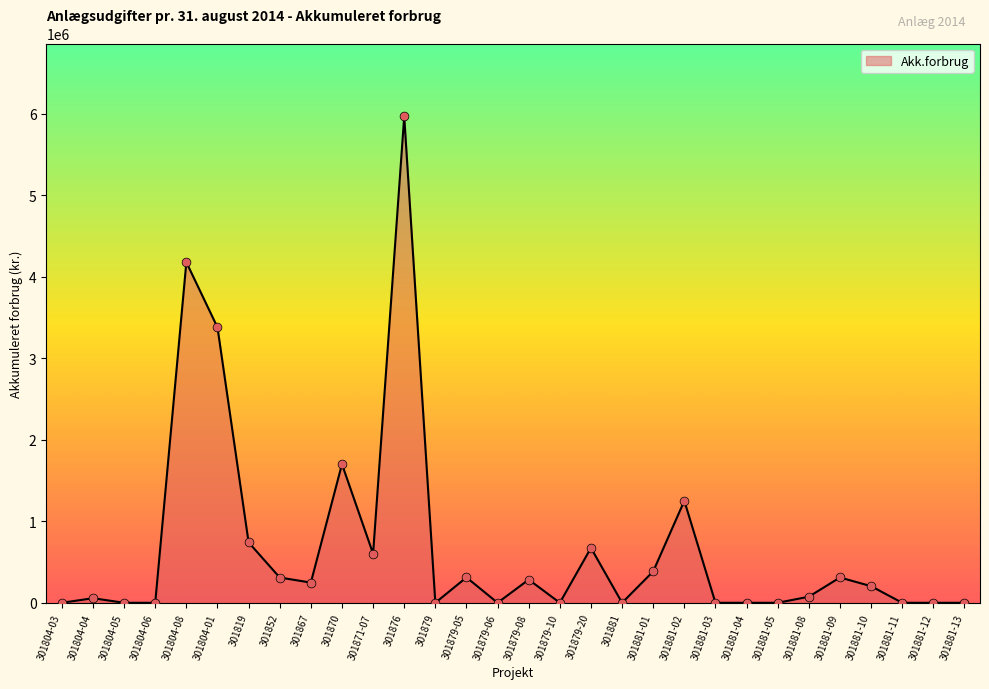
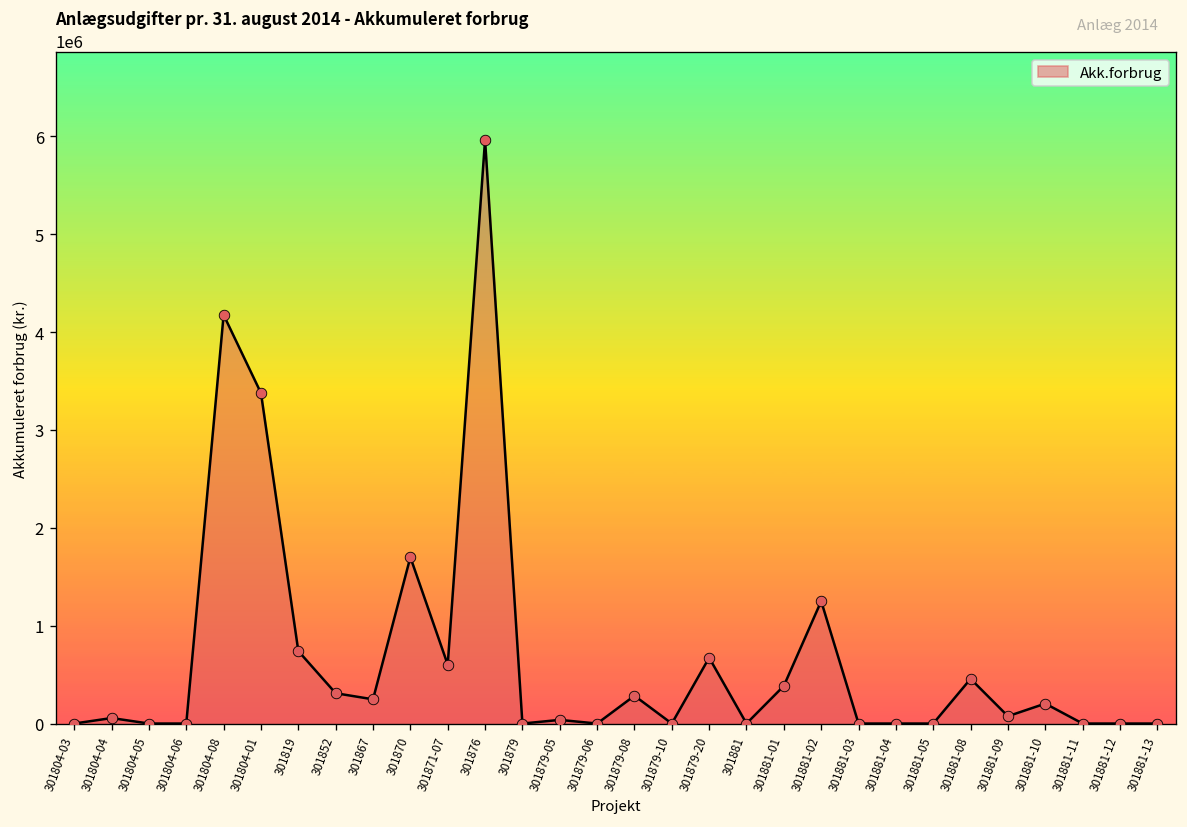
301879-05: 300000 -> 0
301881-08: 100000 -> 500000
301881-09: 300000 -> 100000
